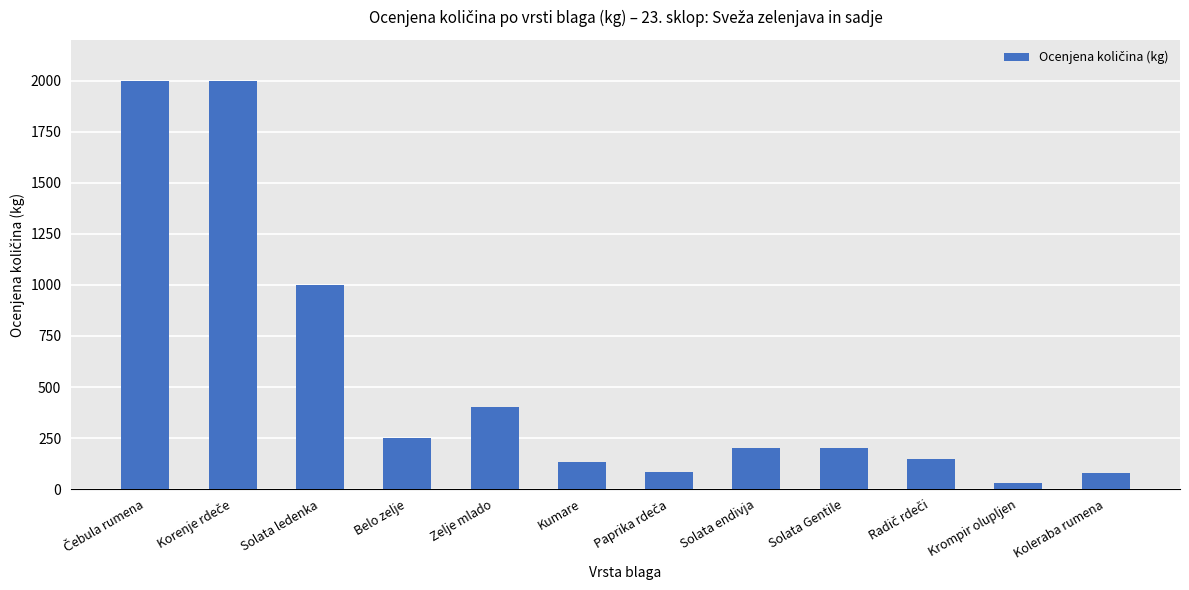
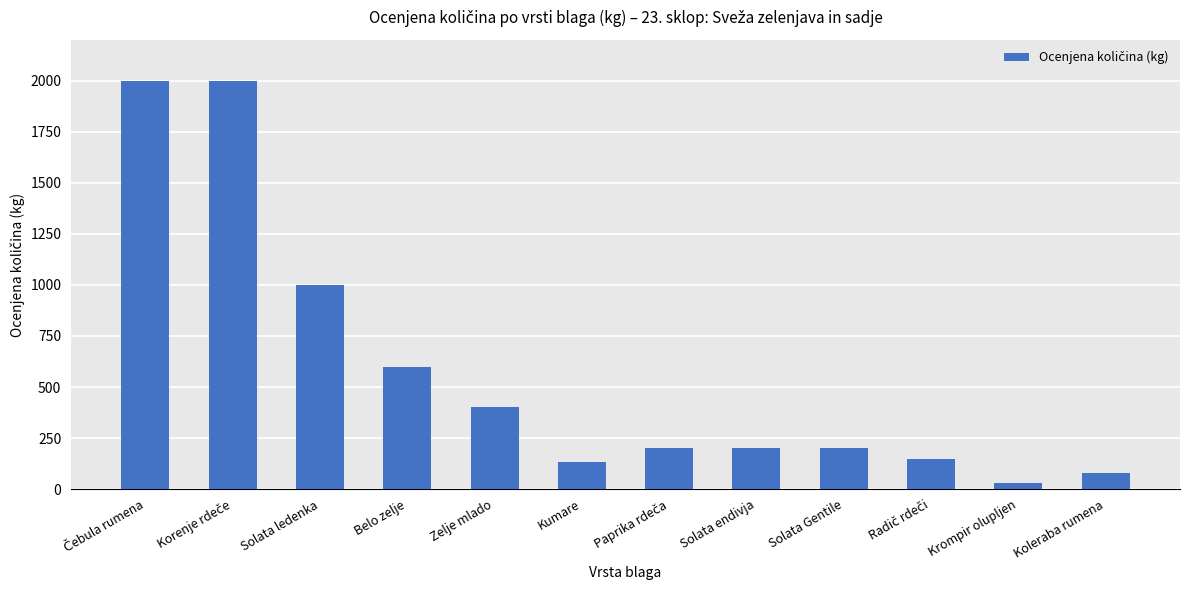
Belo zelje: 250 -> 600
Paprika rdeča: 80 -> 200
